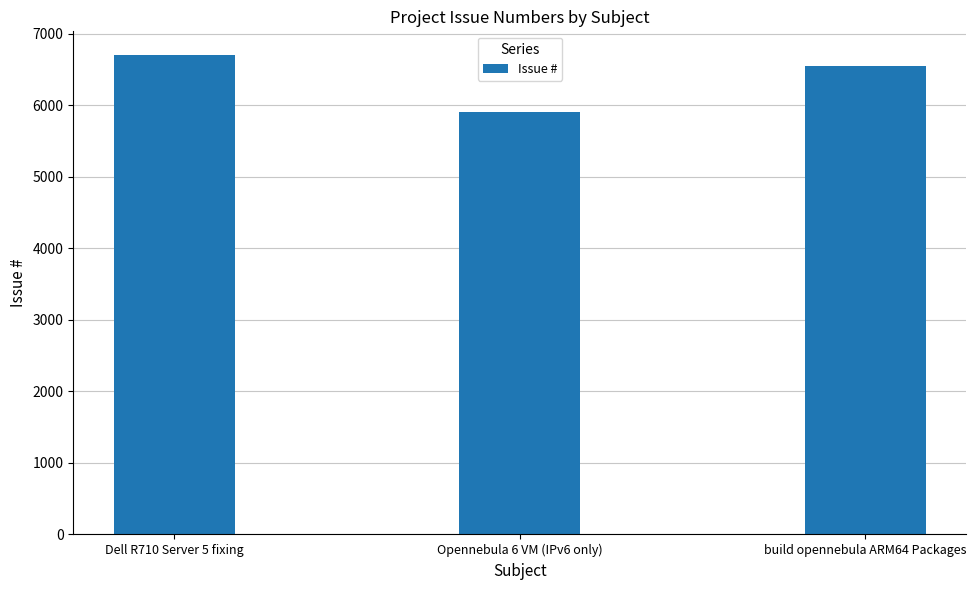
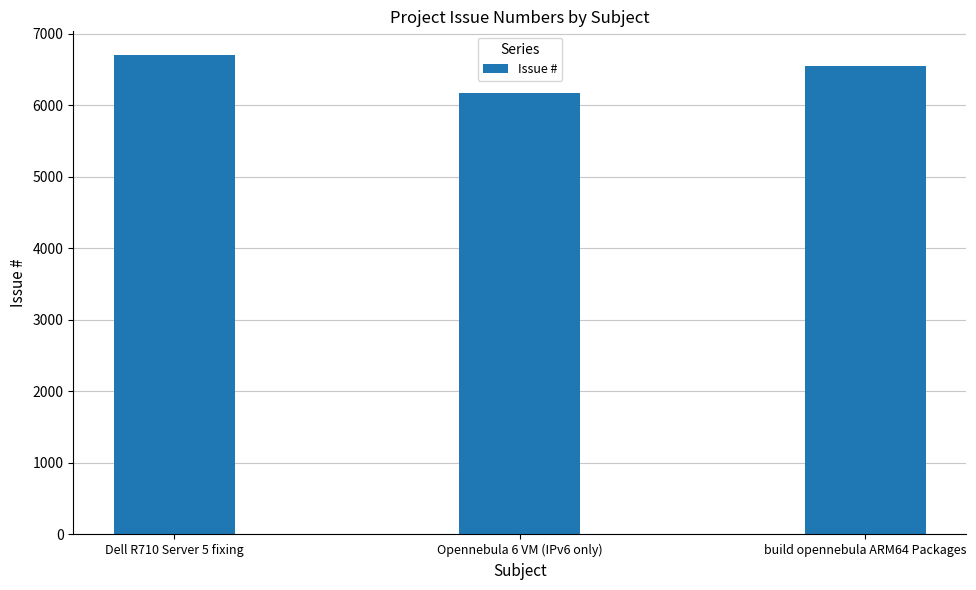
Opennebula 6 VM (IPv6 only): 5900 -> 6200
